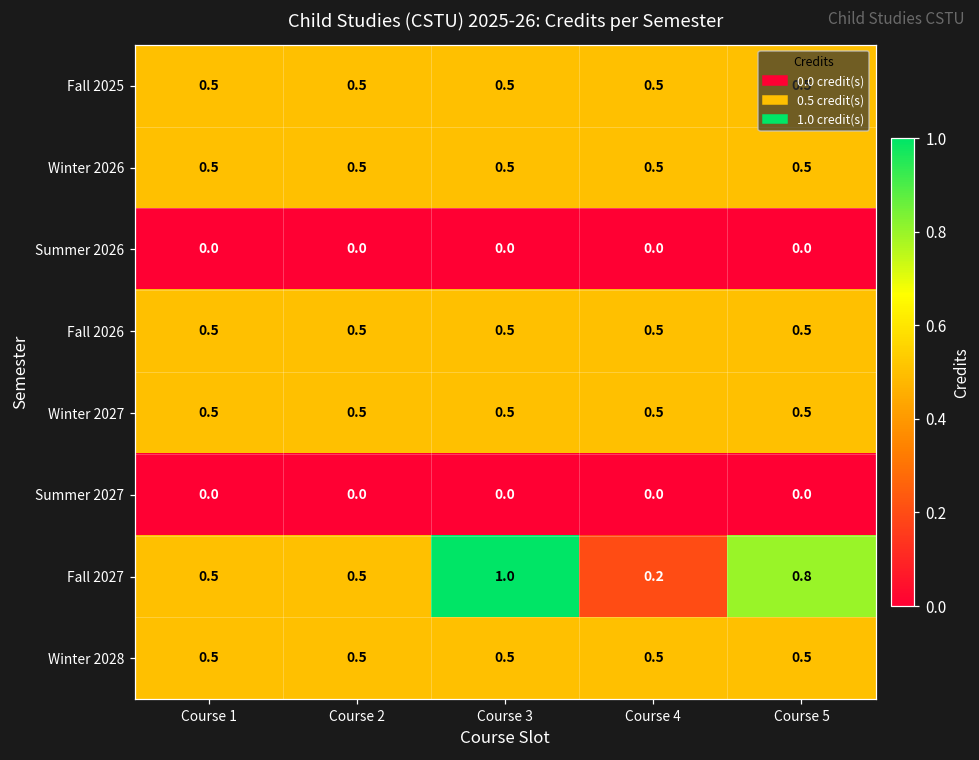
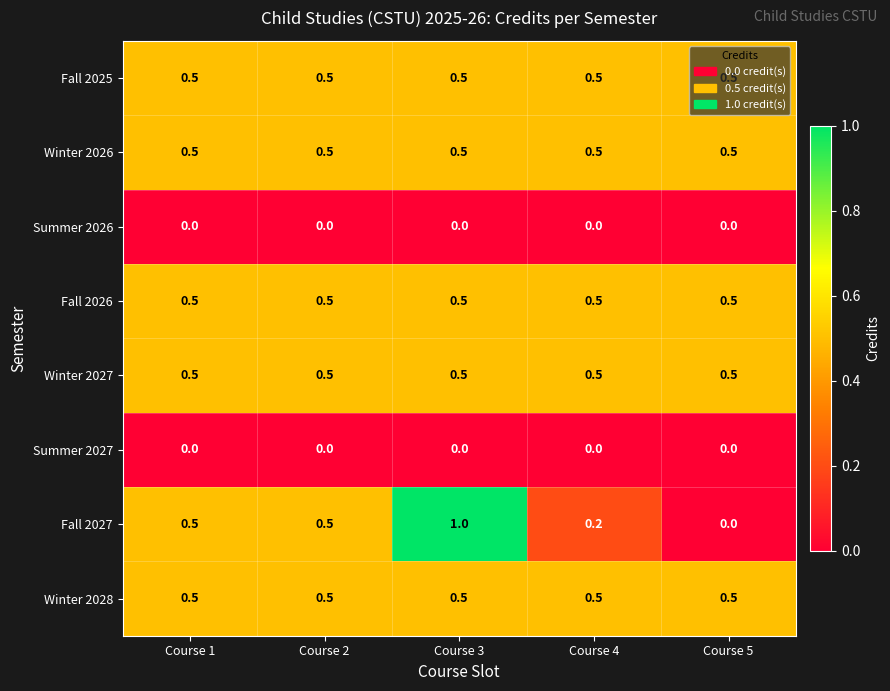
Fall 2027, Course 5: 0.8 -> 0.0
